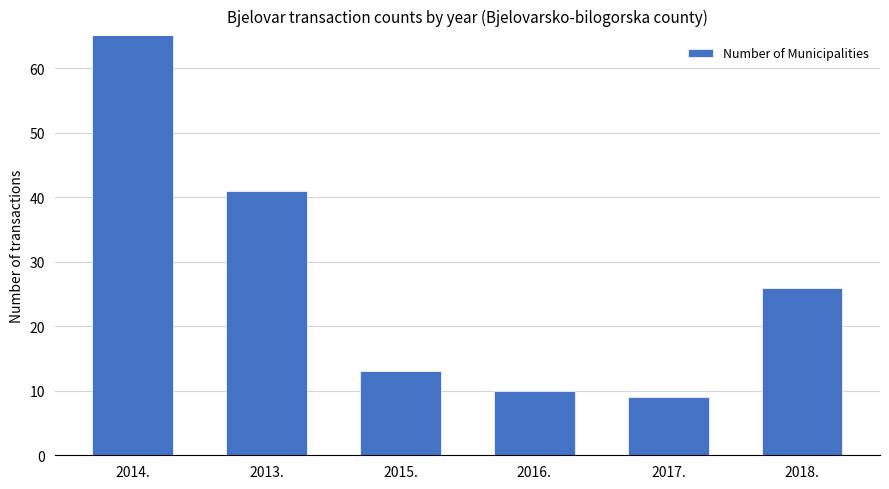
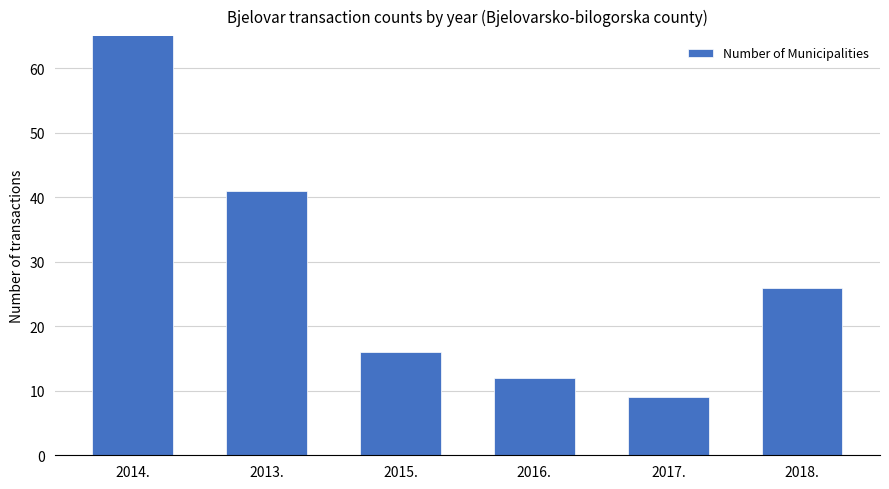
2015.: 13 -> 16
2016.: 10 -> 12
